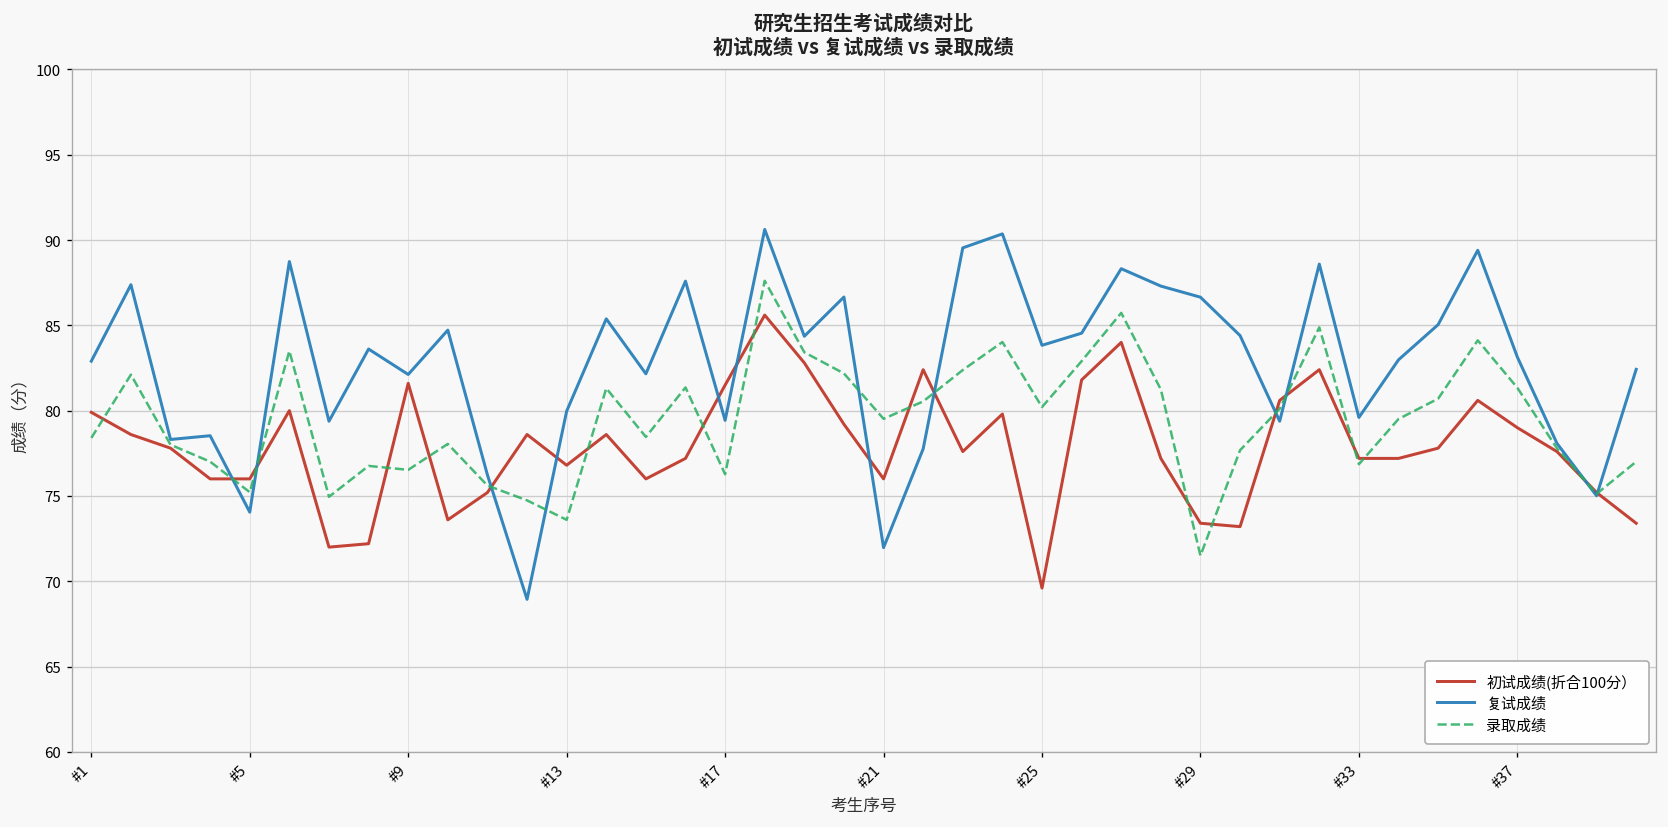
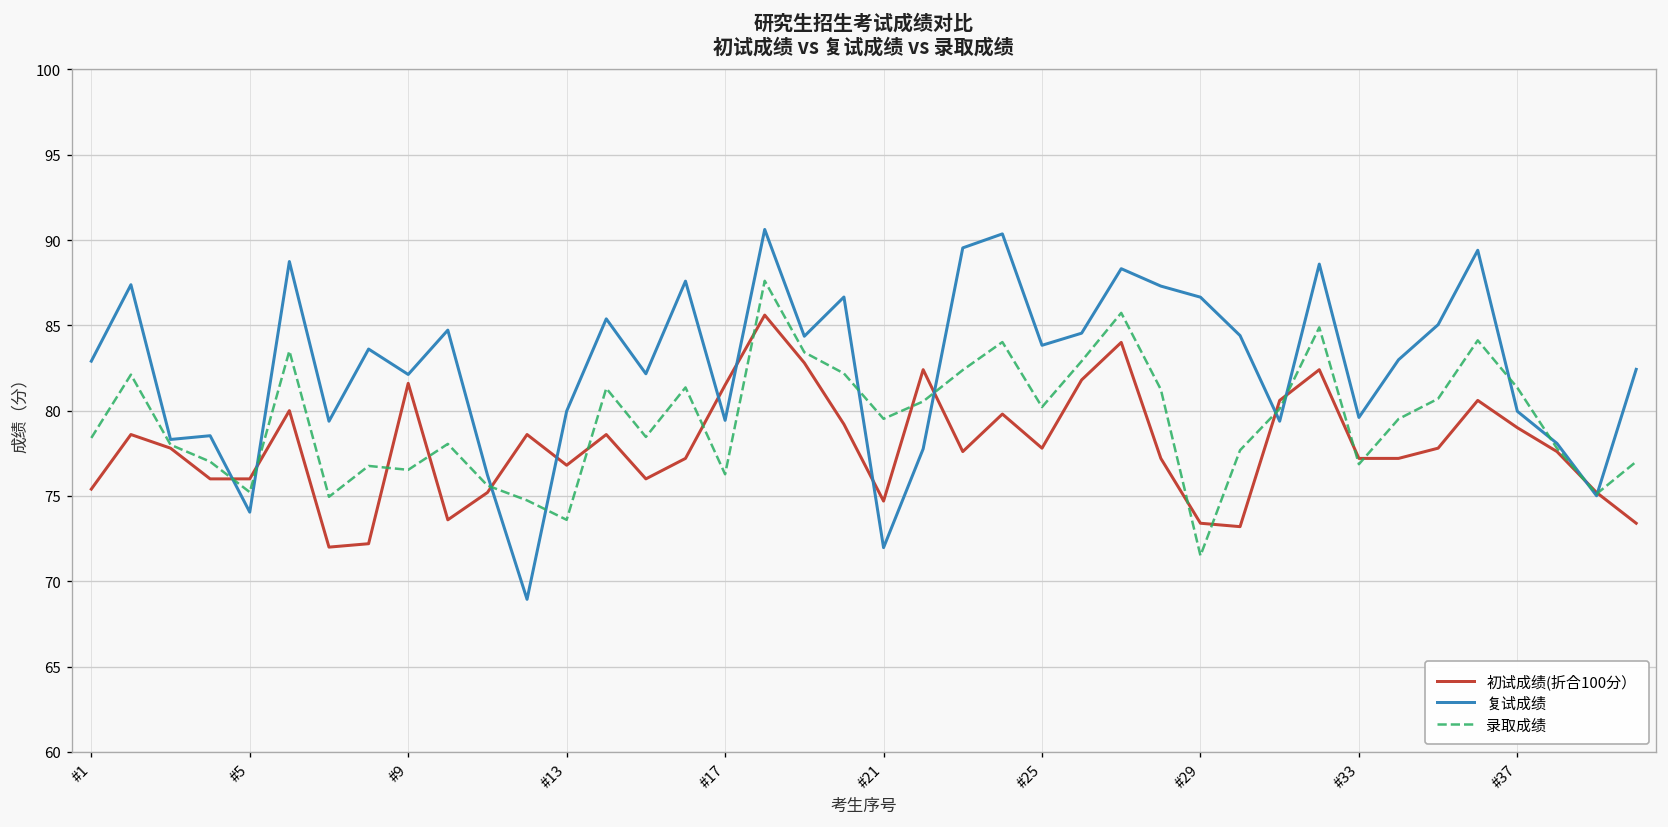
初试成绩(折合100分）, #1: 79.9 -> 75.4
初试成绩(折合100分）, #21: 76.0 -> 74.7
初试成绩(折合100分）, #25: 69.6 -> 77.8
复试成绩, #37: 83.1 -> 80.0
